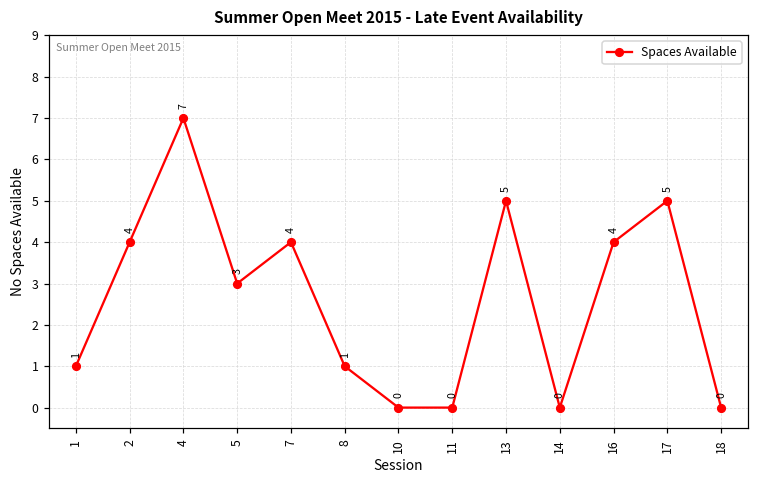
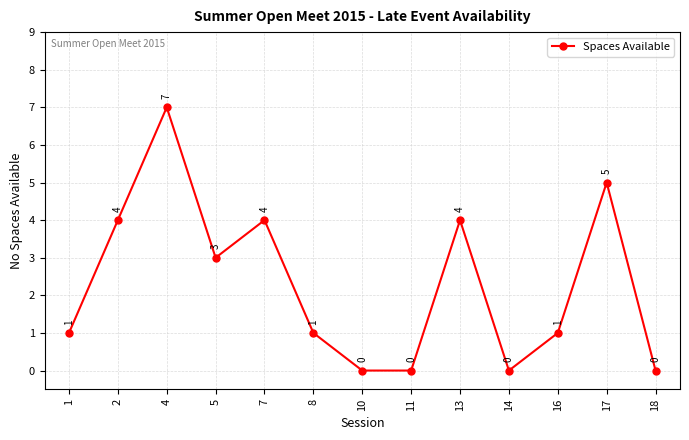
13: 5 -> 4
16: 4 -> 1
